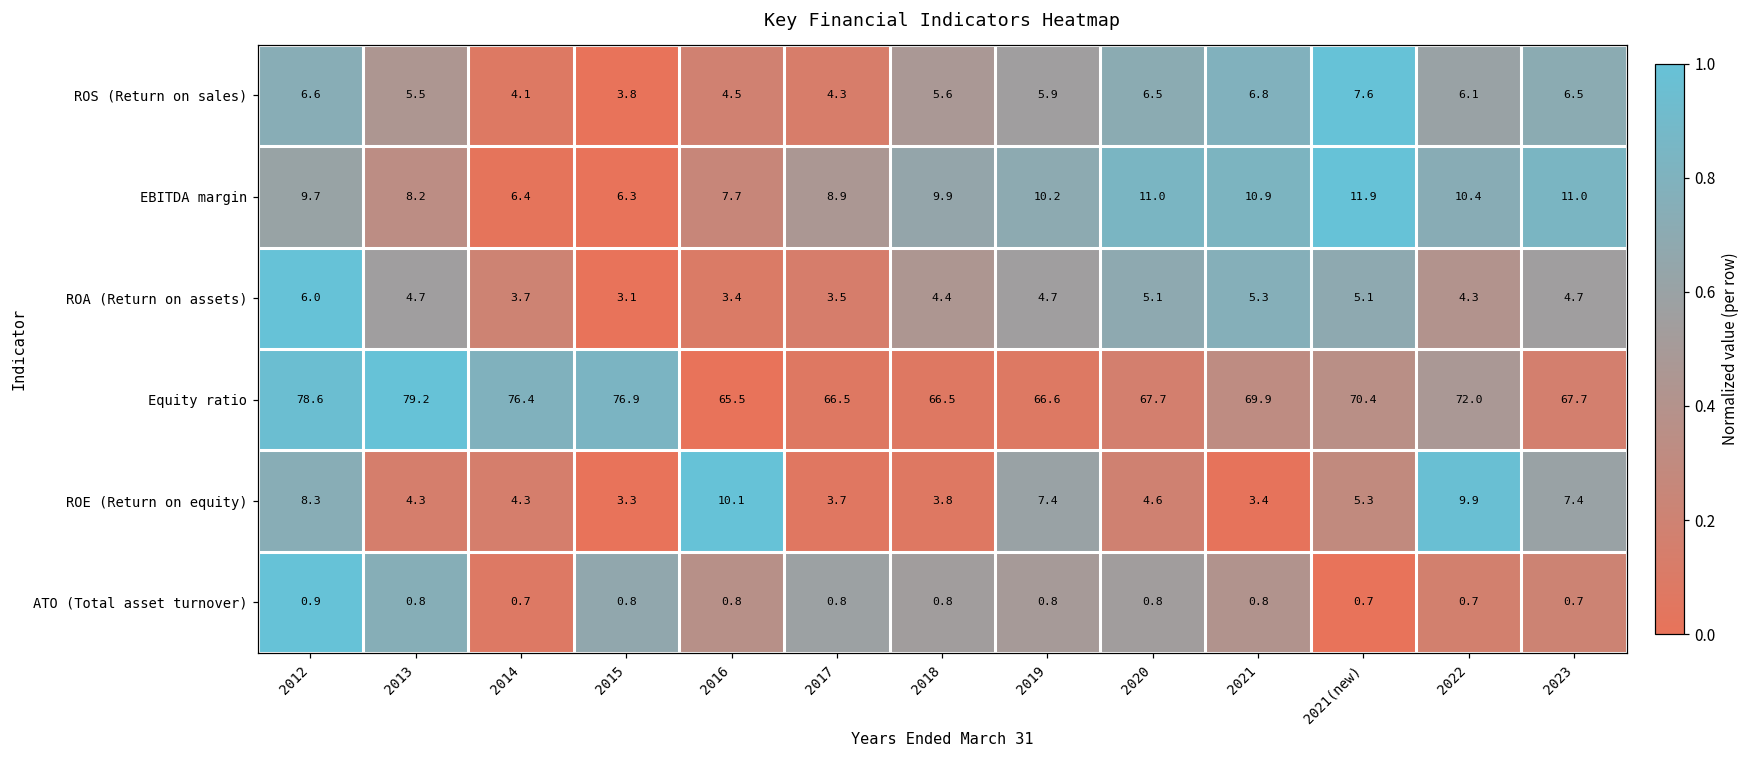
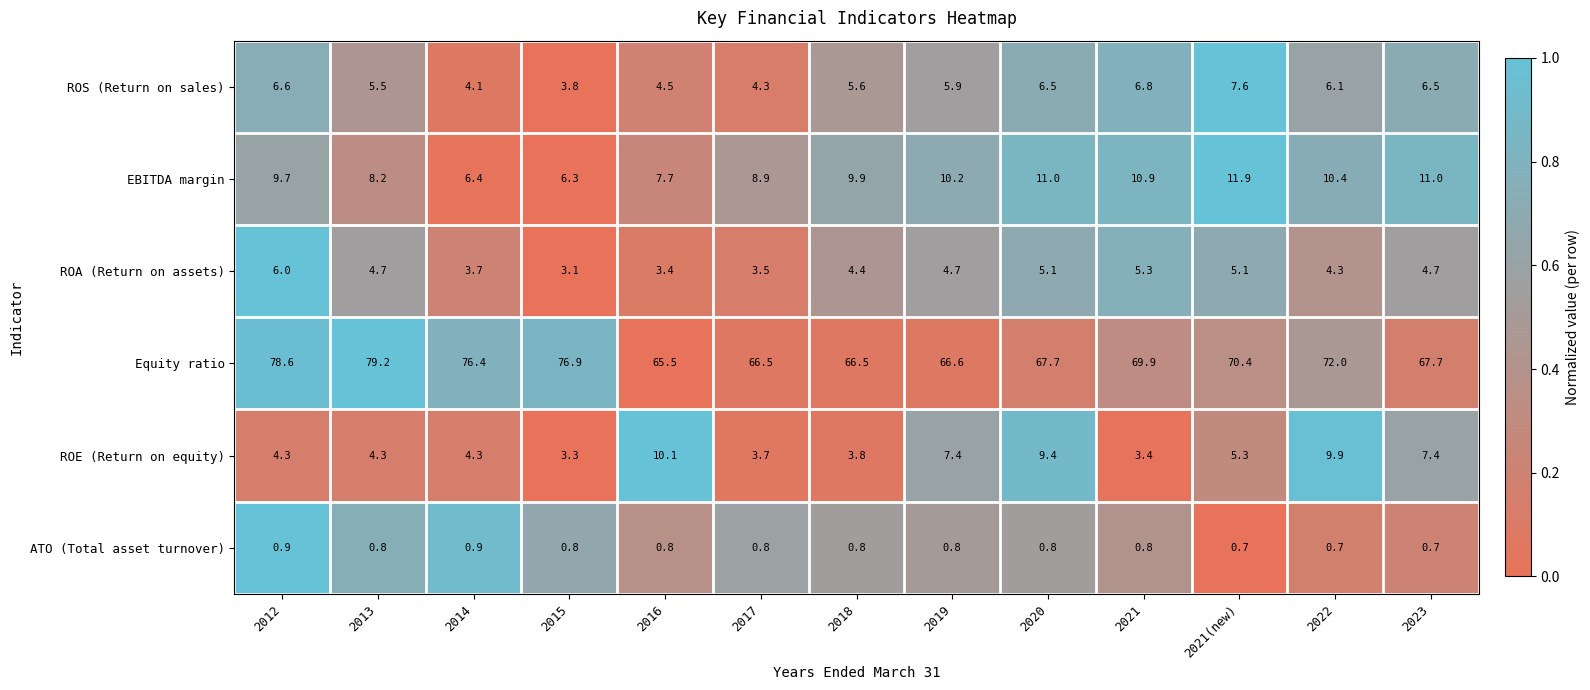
ROE (Return on equity), 2012: 8.3 -> 4.3
ROE (Return on equity), 2020: 4.6 -> 9.4
ATO (Total asset turnover), 2014: 0.7 -> 0.9
